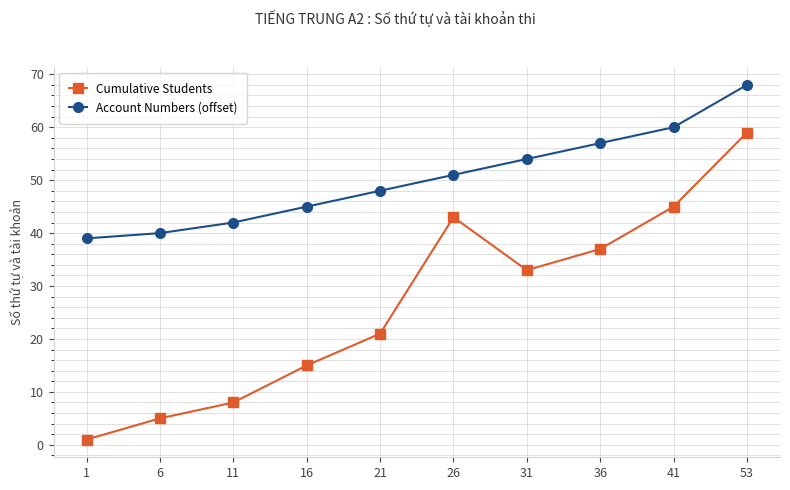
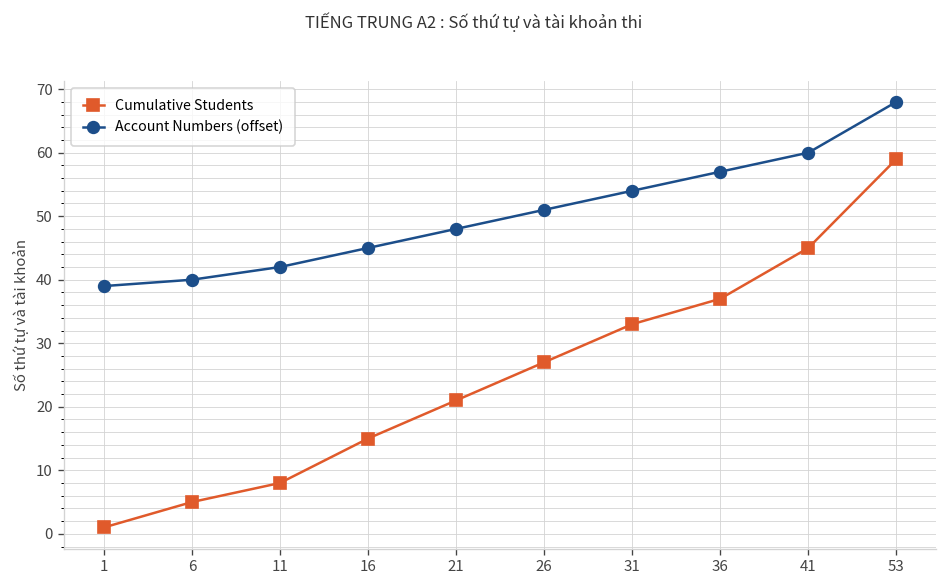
Cumulative Students, 26: 43 -> 27
